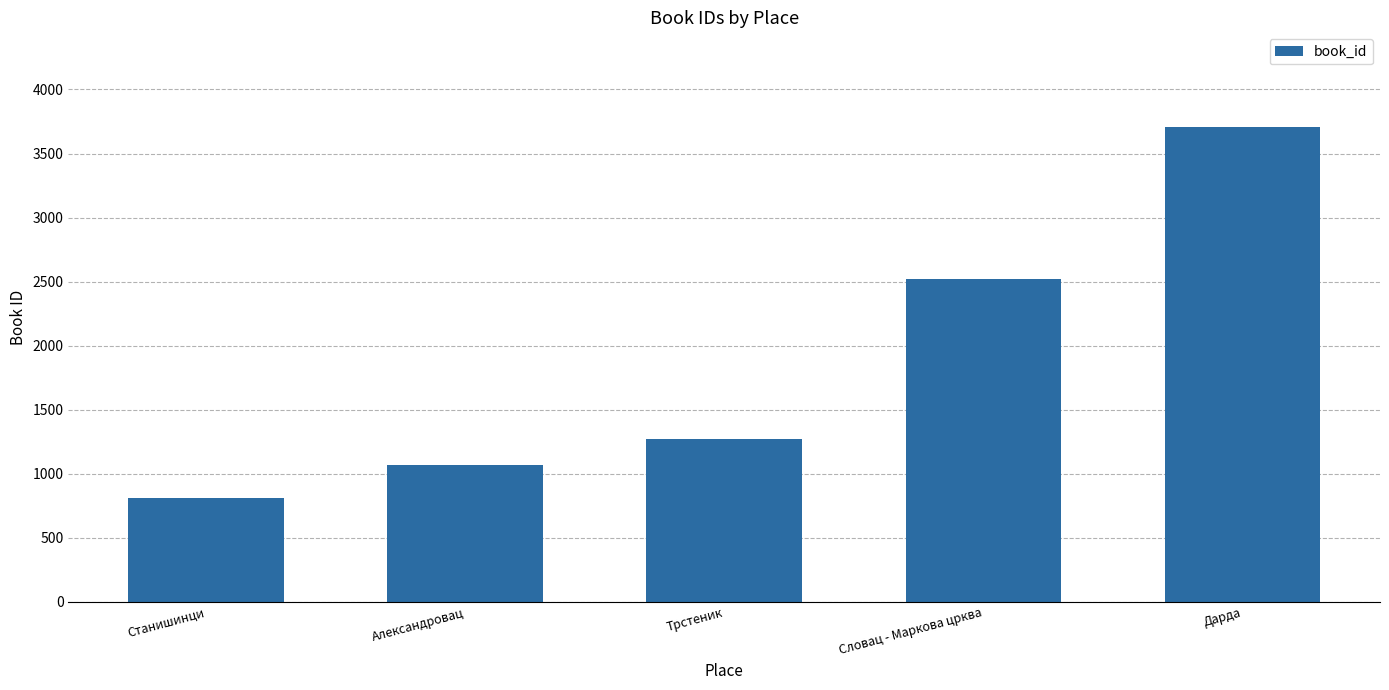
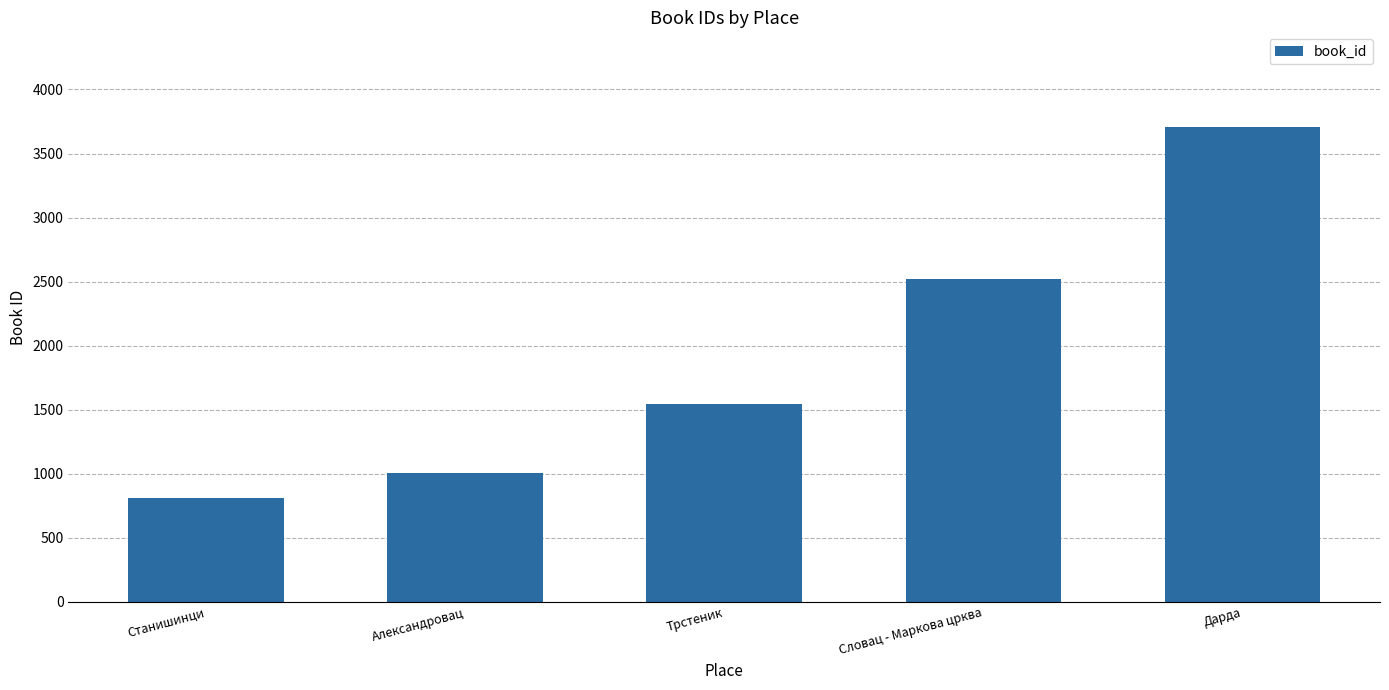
Александровац: 1070 -> 1010
Трстеник: 1270 -> 1540
